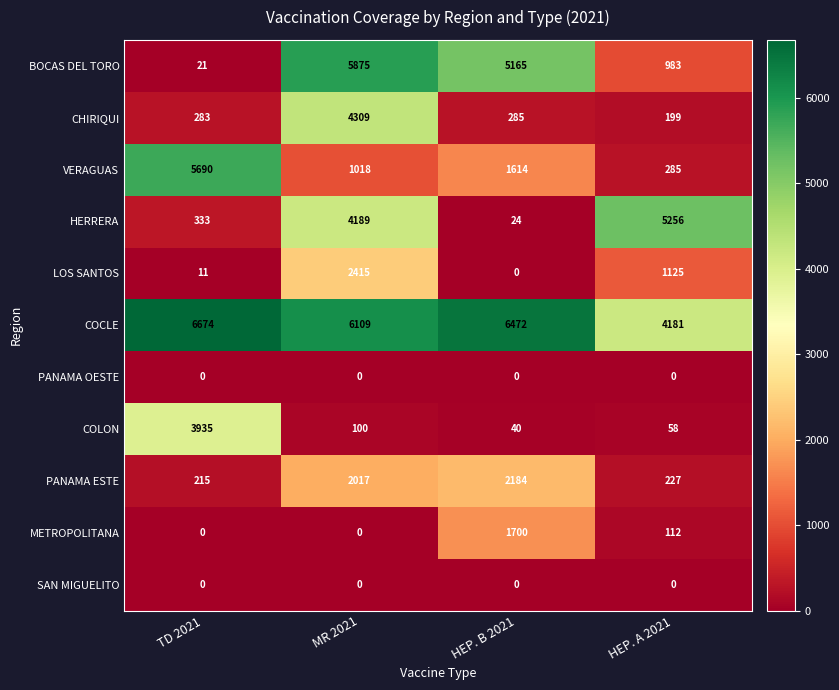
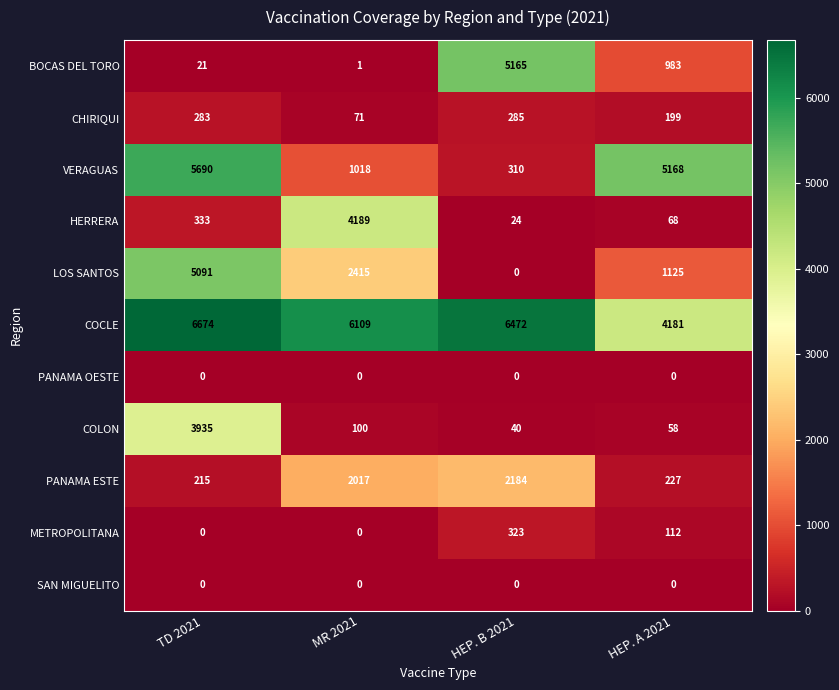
BOCAS DEL TORO, MR 2021: 5875 -> 1
CHIRIQUI, MR 2021: 4309 -> 71
VERAGUAS, HEP. B 2021: 1614 -> 310
VERAGUAS, HEP. A 2021: 285 -> 5168
HERRERA, HEP. A 2021: 5256 -> 68
LOS SANTOS, TD 2021: 11 -> 5091
METROPOLITANA, HEP. B 2021: 1700 -> 323
